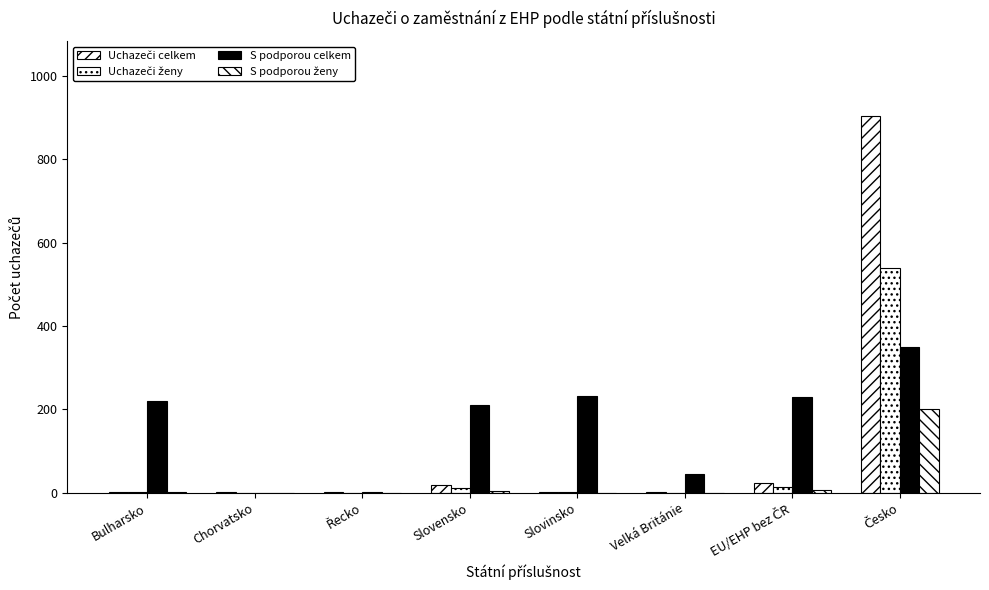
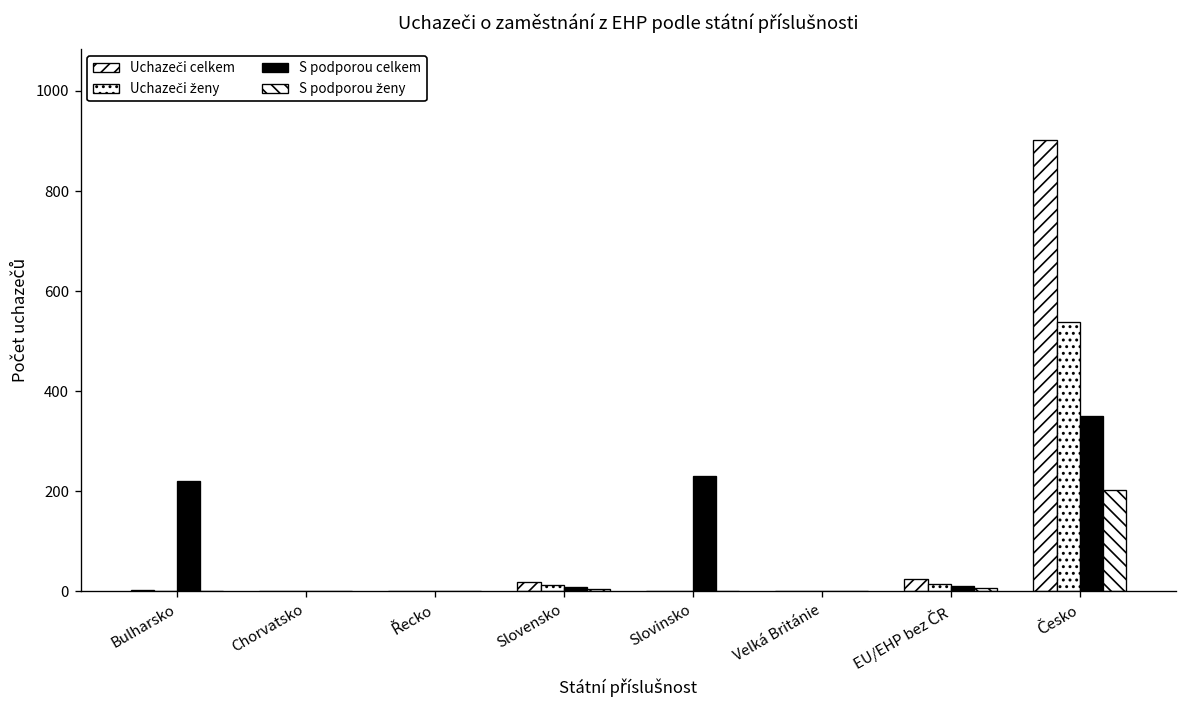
S podporou celkem, Slovensko: 210 -> 10
S podporou celkem, Velká Británie: 50 -> 0
S podporou celkem, EU/EHP bez ČR: 230 -> 10
